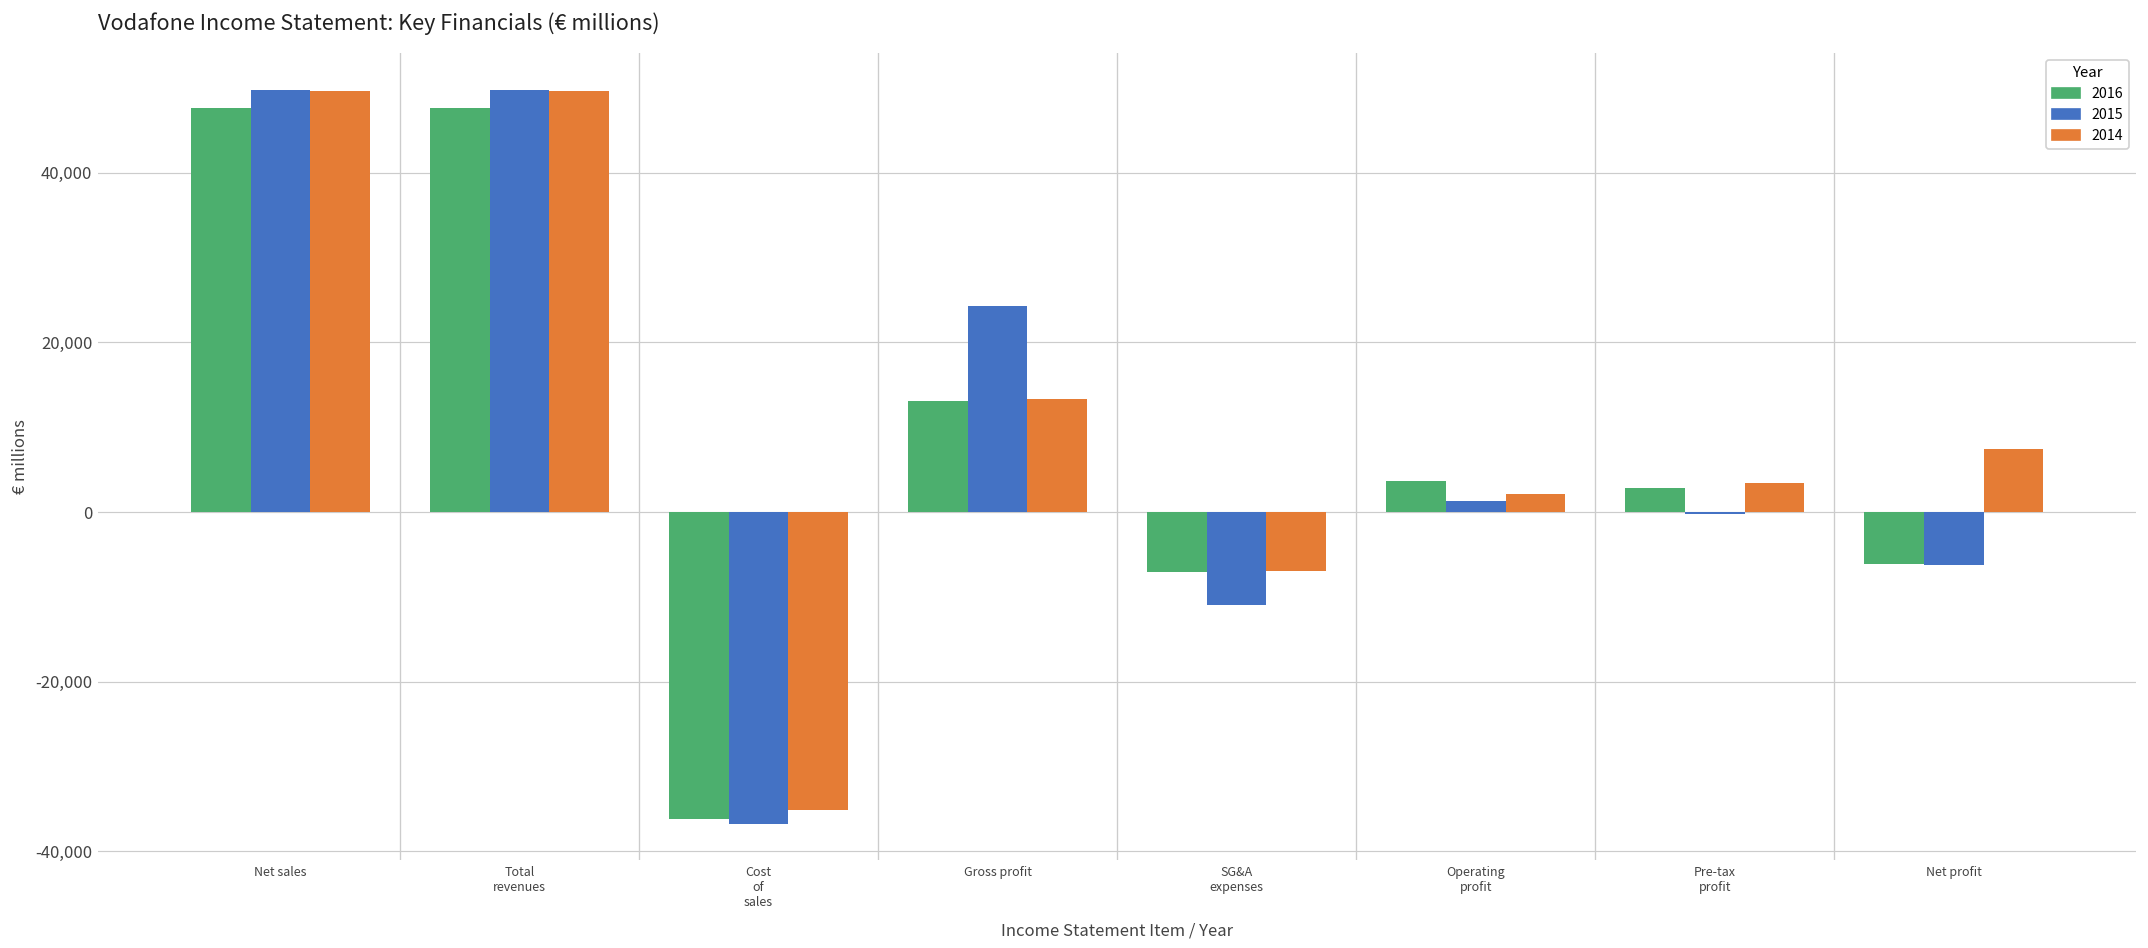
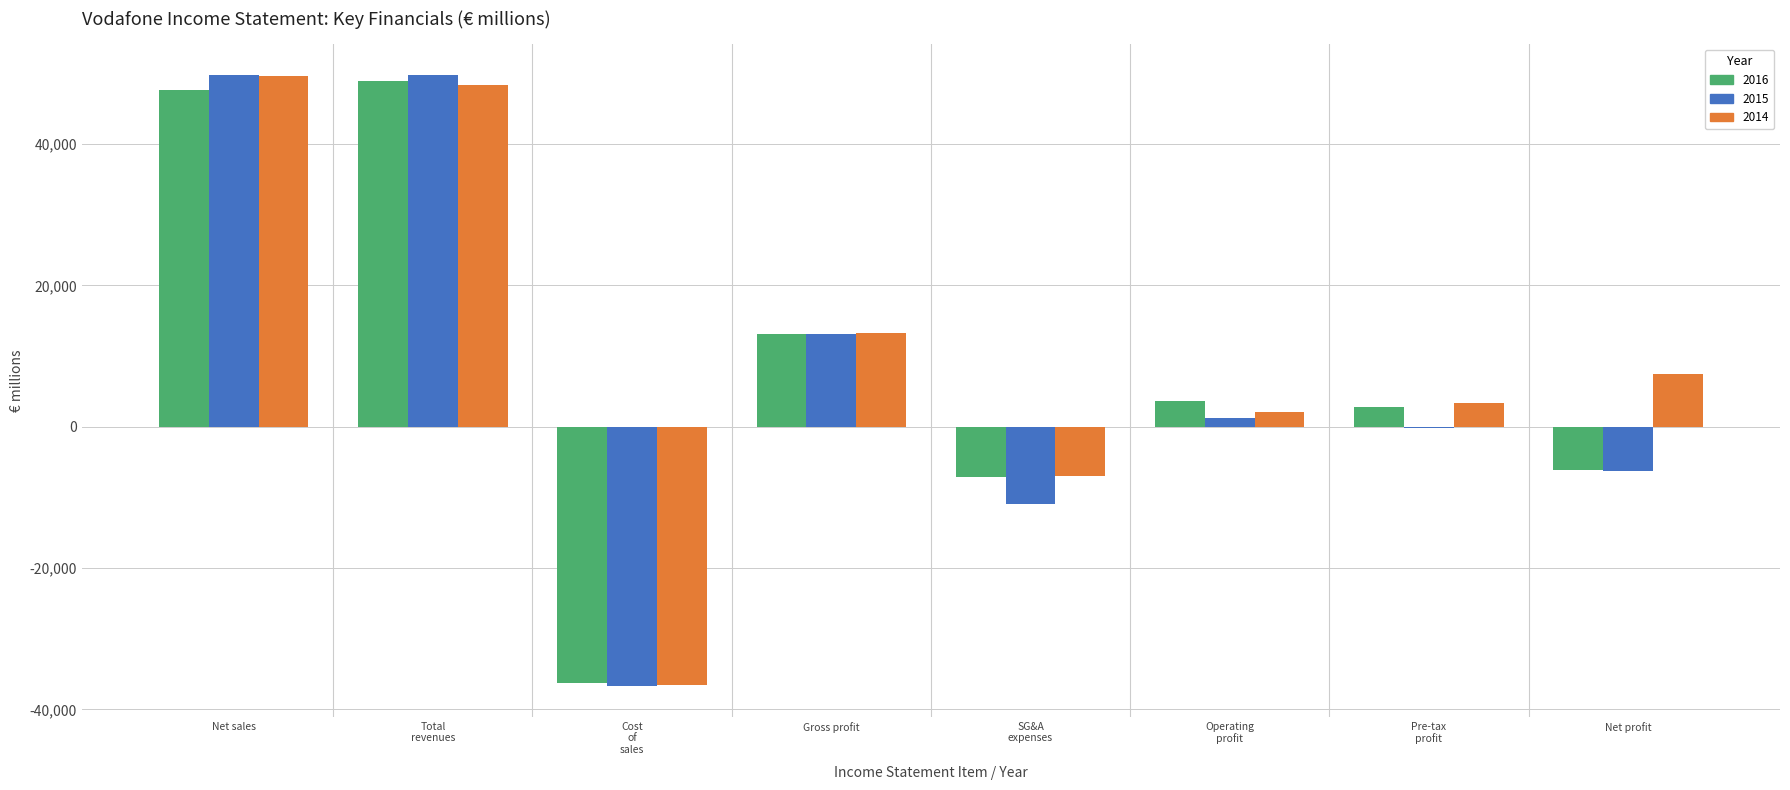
2016, Total revenues: 48,000 -> 49,000
2014, Total revenues: 50,000 -> 48,000
2014, Cost of sales: -35,000 -> -37,000
2015, Gross profit: 24,000 -> 13,000
